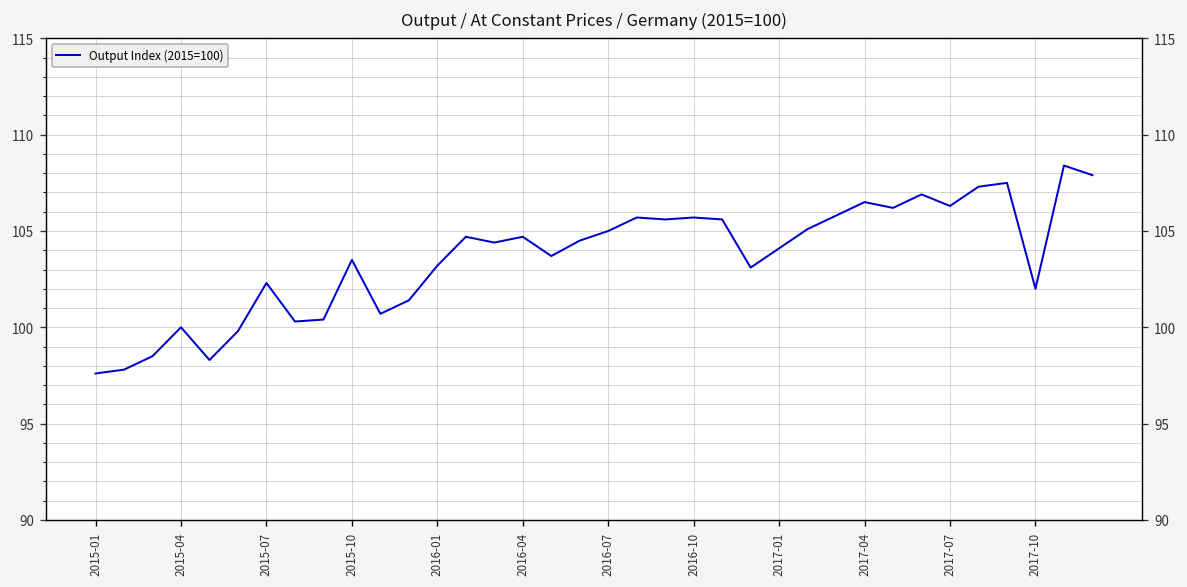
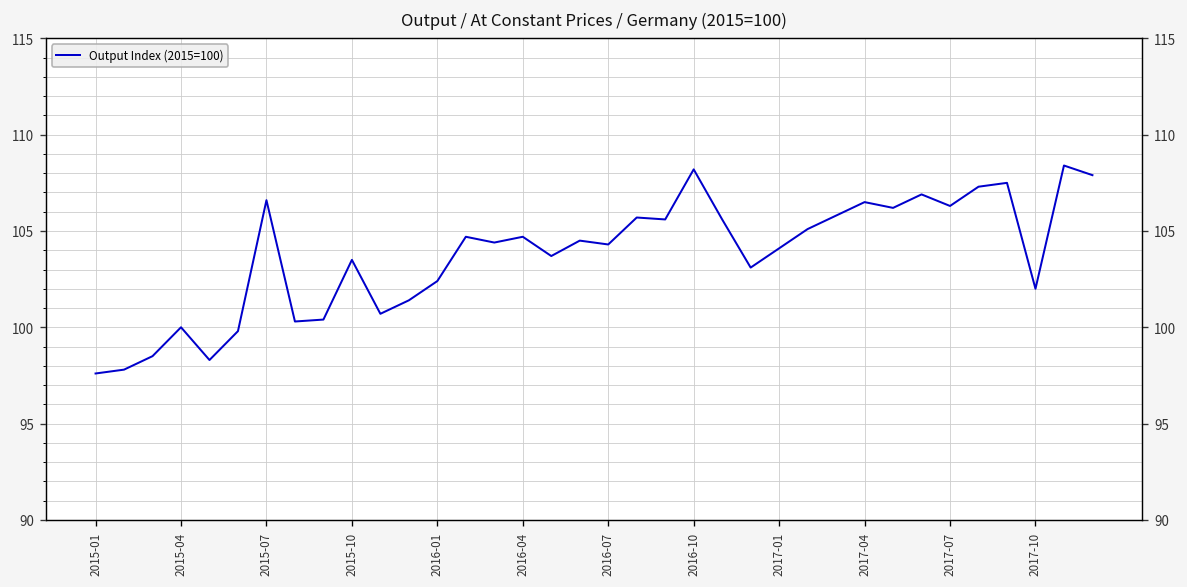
2015-07: 102.3 -> 106.6
2016-01: 103.2 -> 102.4
2016-07: 105.0 -> 104.3
2016-10: 105.7 -> 108.2
